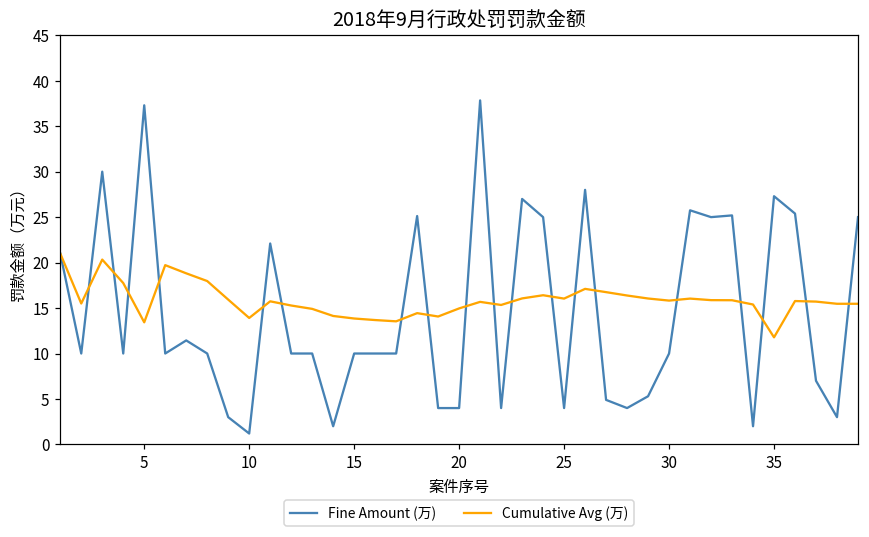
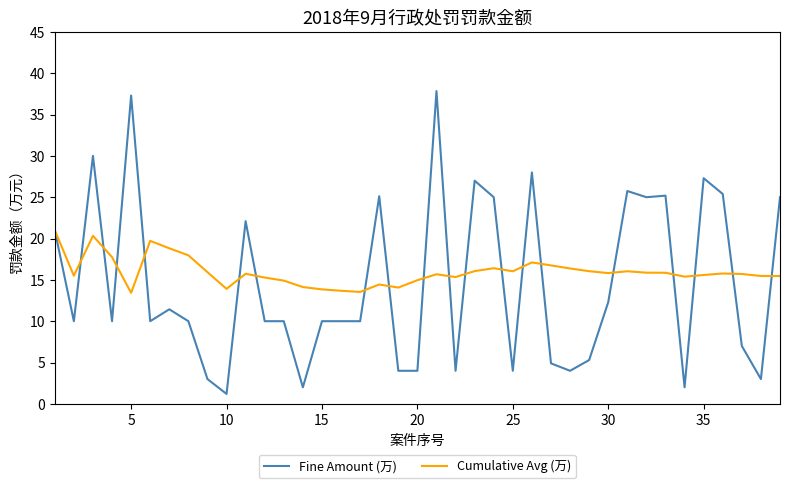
Fine Amount (万), 30: 10 -> 12
Cumulative Avg (万), 35: 12 -> 16
